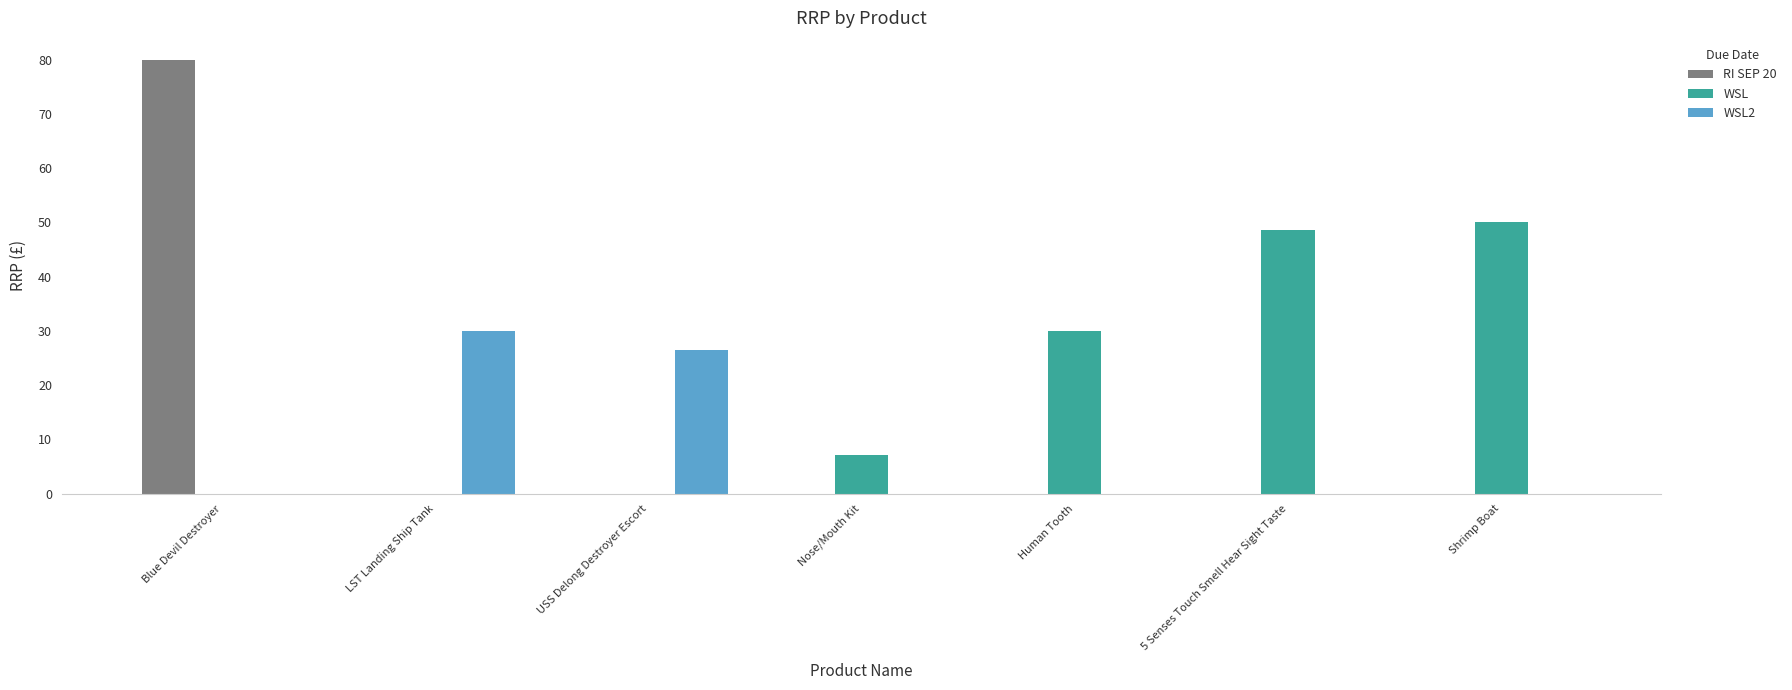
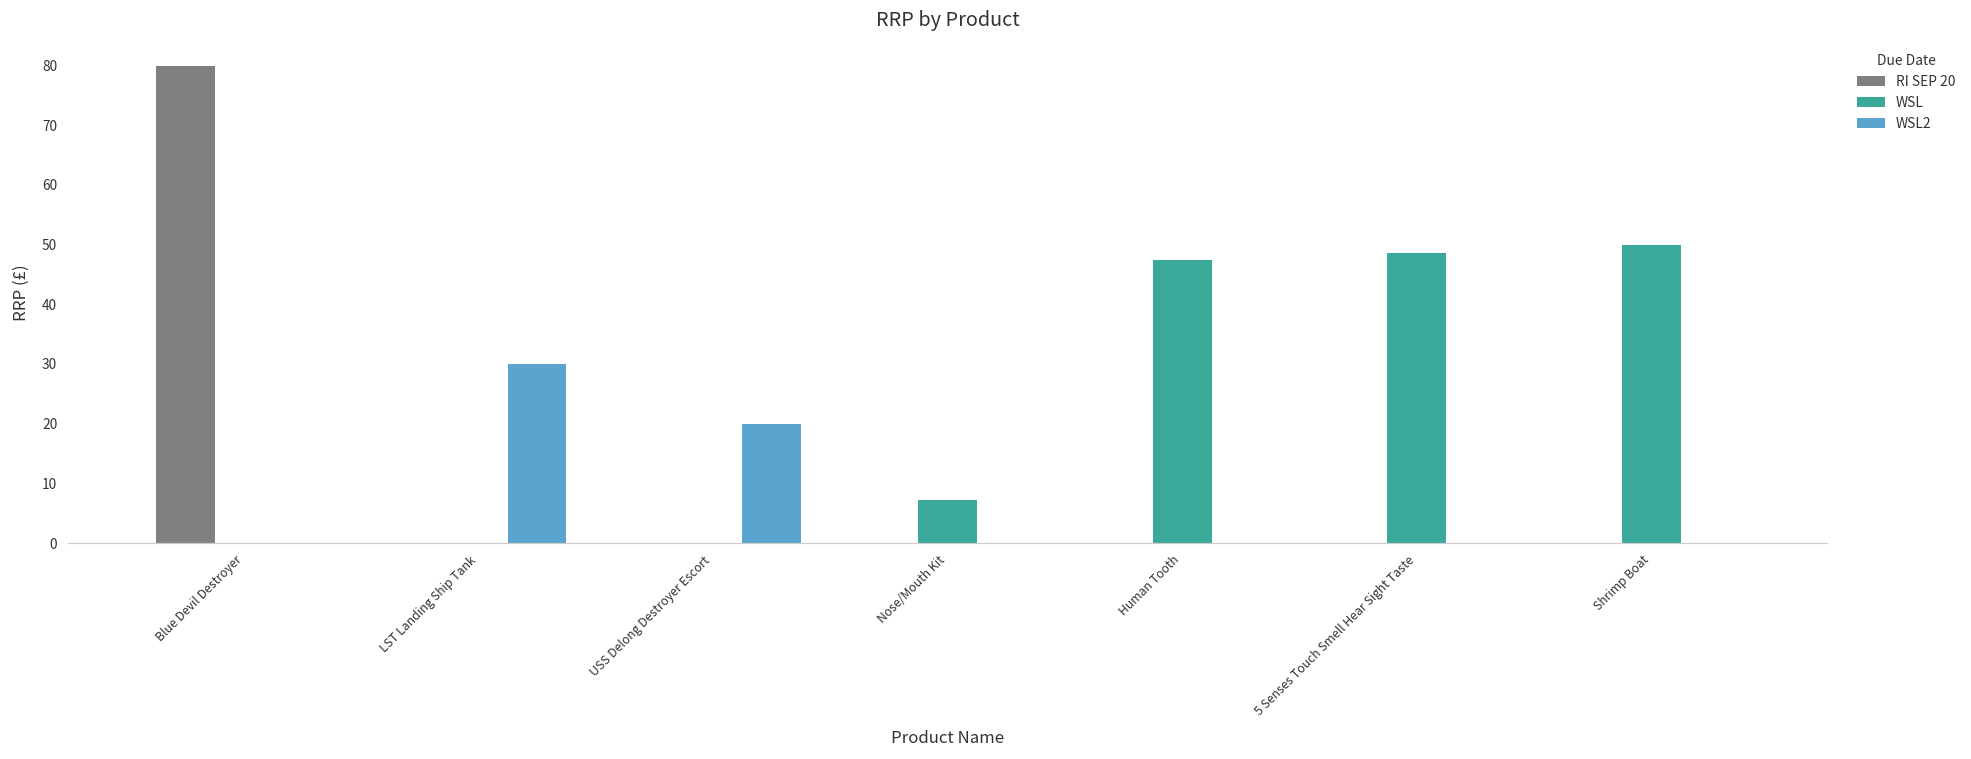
WSL2, USS Delong Destroyer Escort: 26 -> 20
WSL, Human Tooth: 30 -> 47
